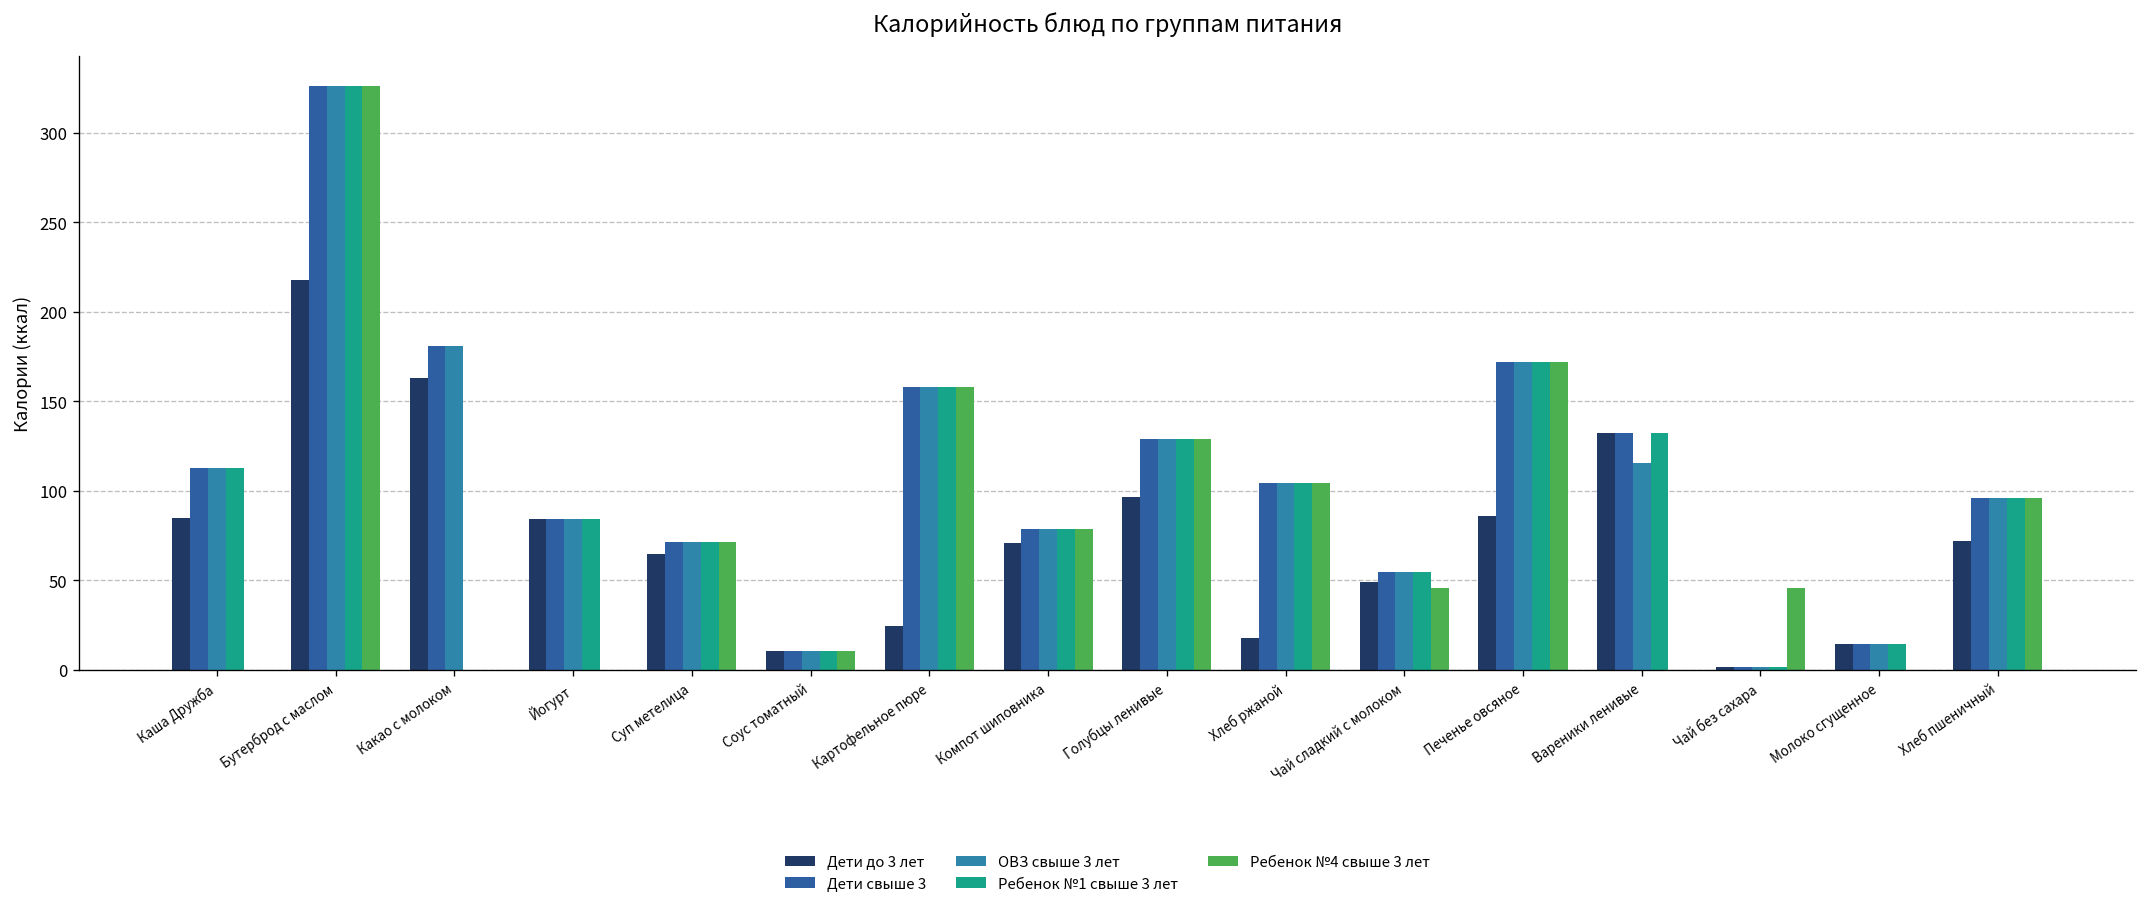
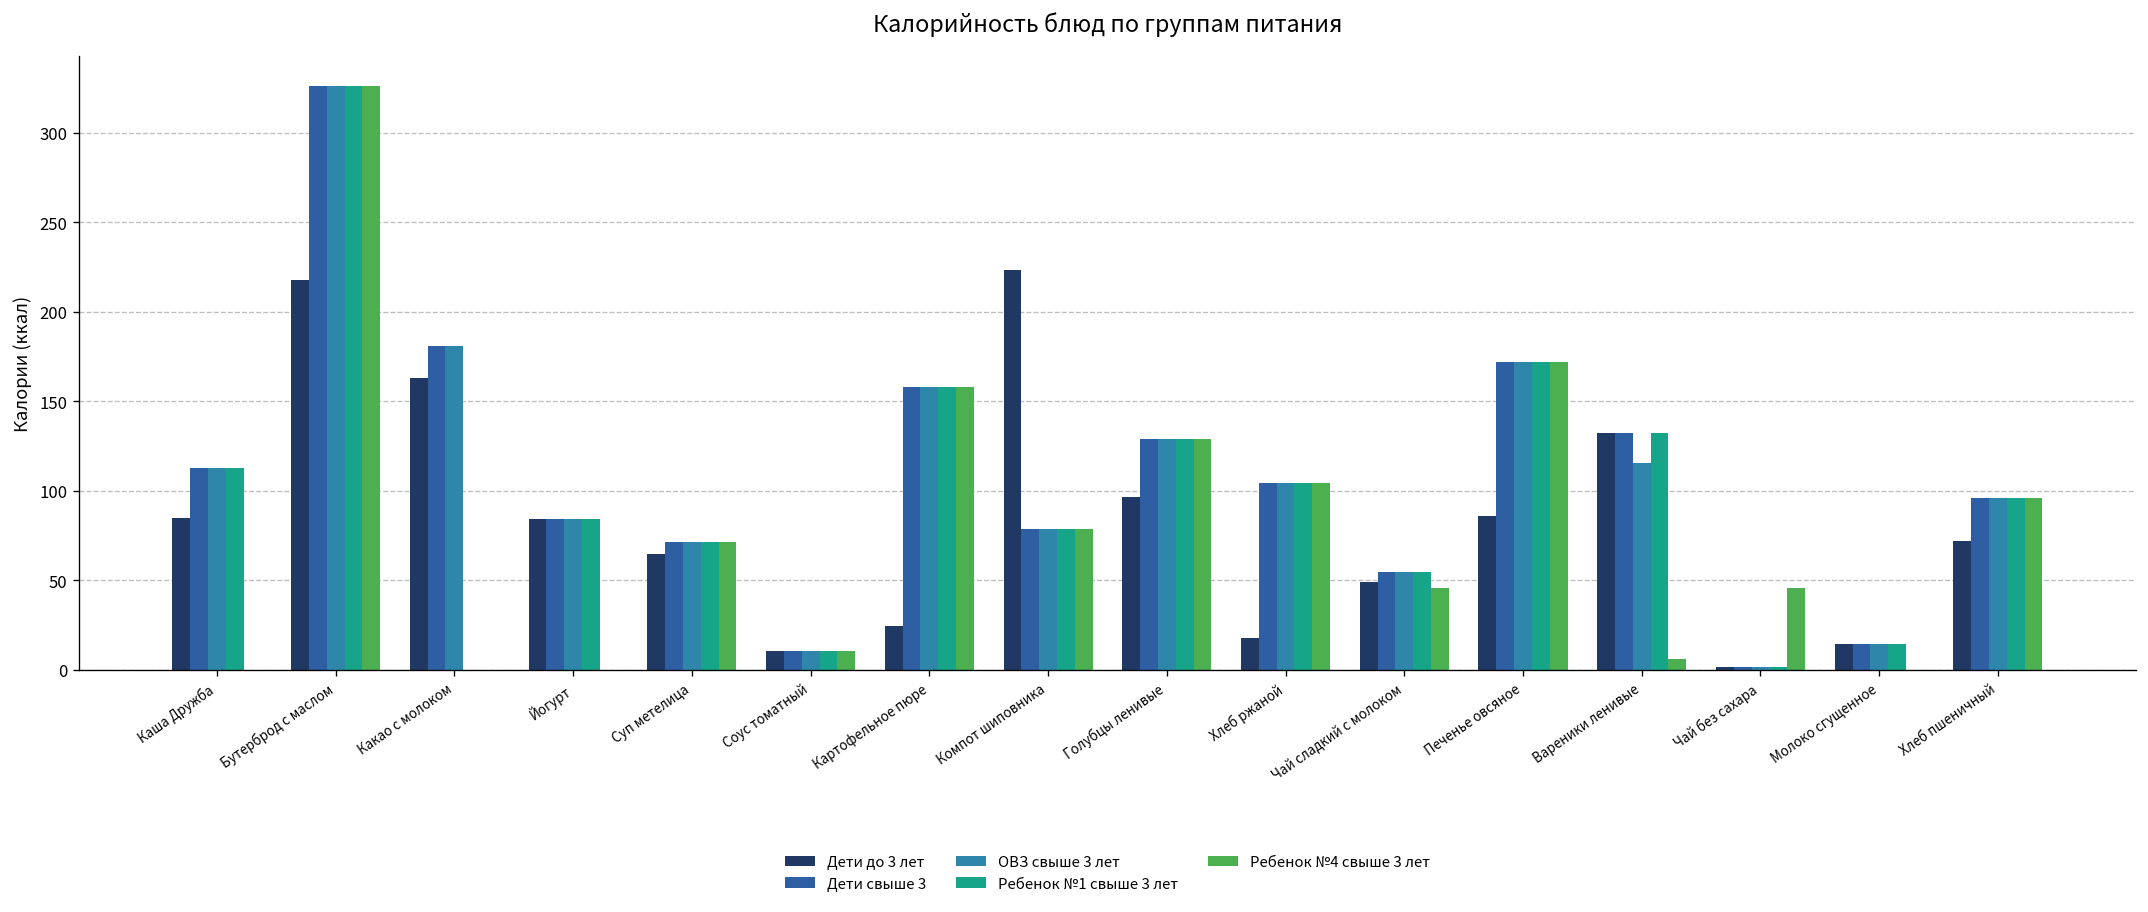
Дети до 3 лет, Компот шиповника: 71 -> 223
Ребенок №4 свыше 3 лет, Вареники ленивые: 0 -> 6
